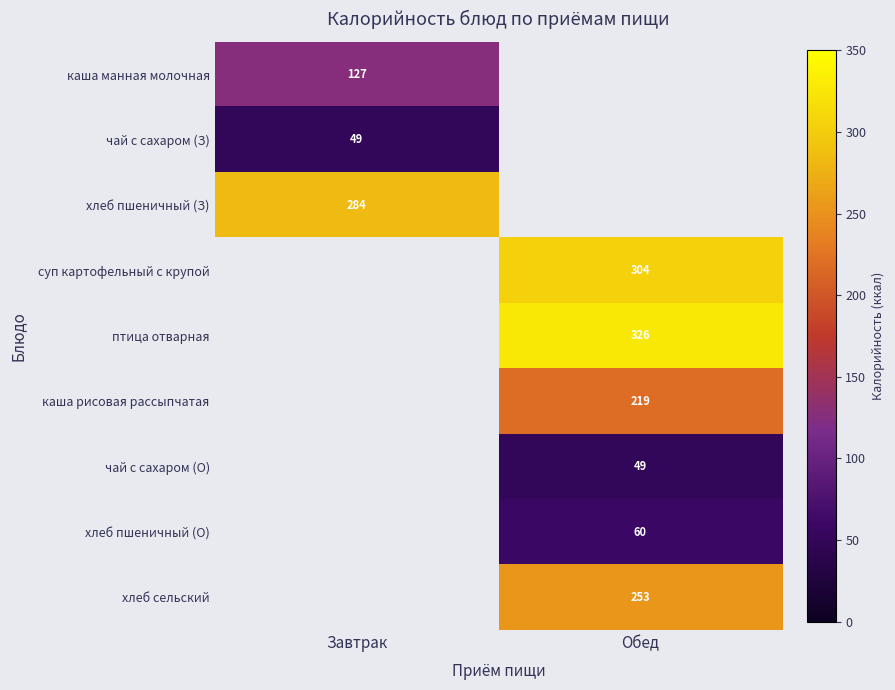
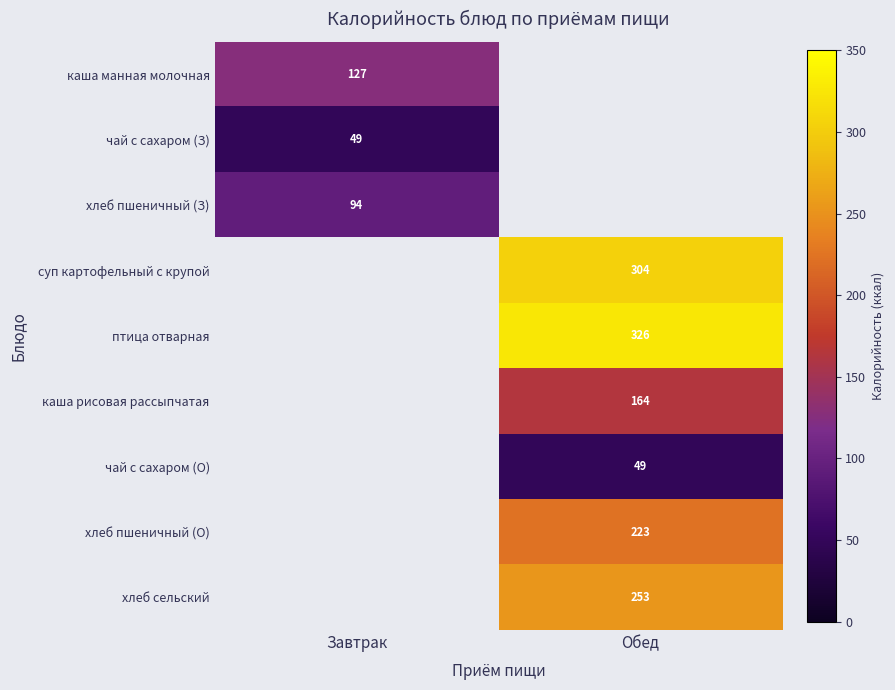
хлеб пшеничный (З), Завтрак: 284 -> 94
каша рисовая рассыпчатая, Обед: 219 -> 164
хлеб пшеничный (О), Обед: 60 -> 223
